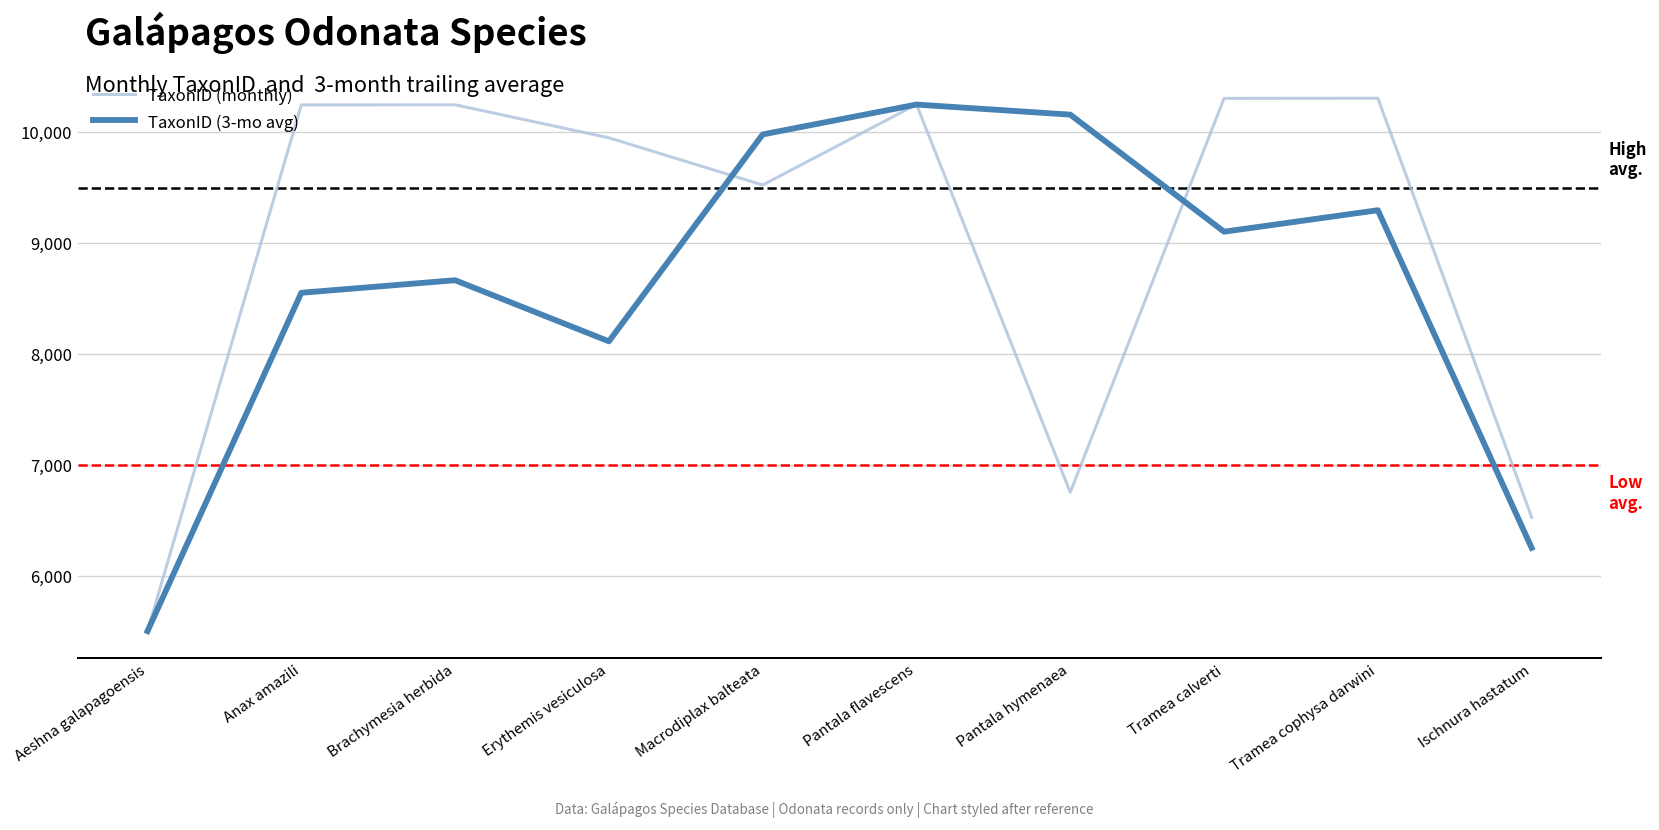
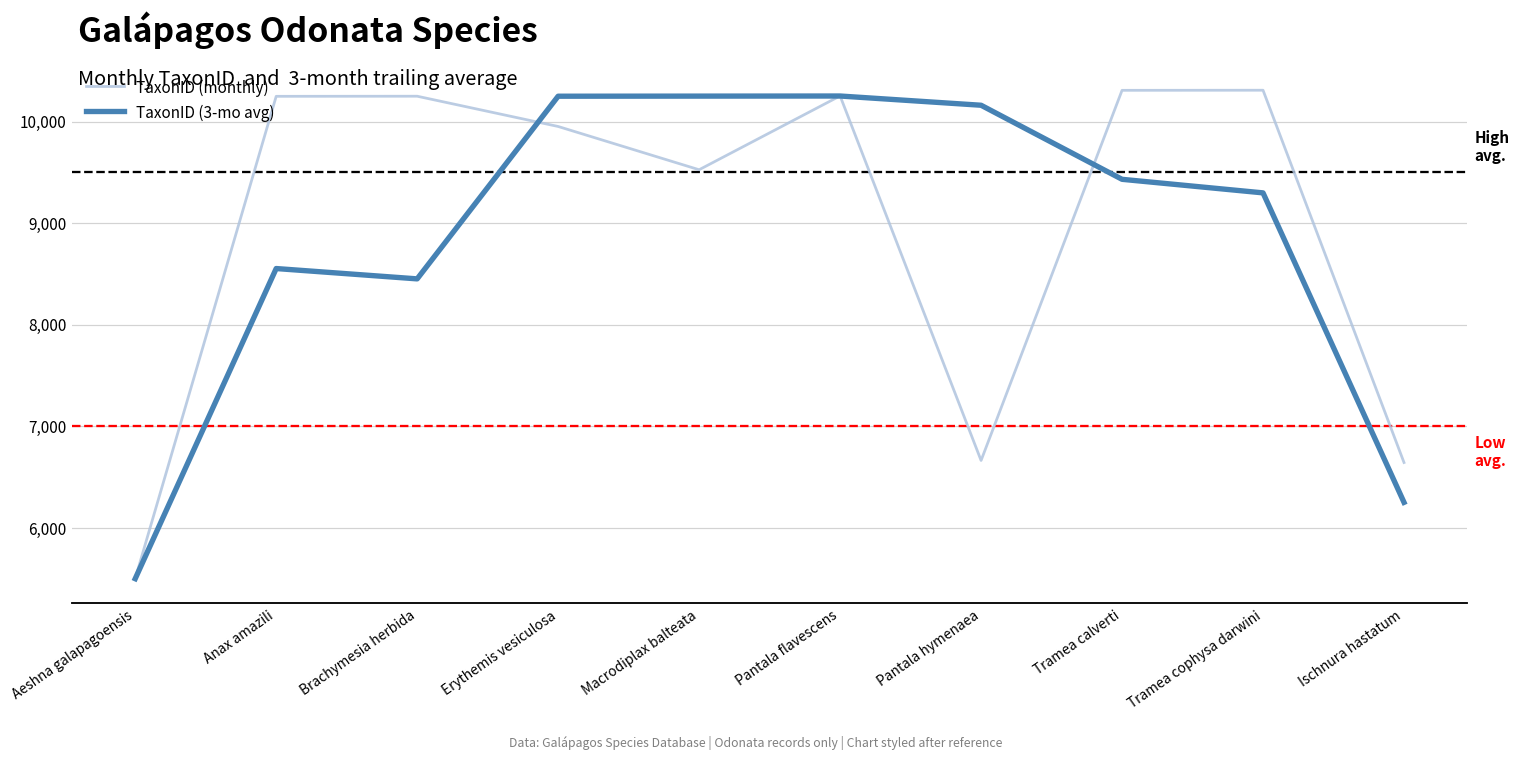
TaxonID (3-mo avg), Brachymesia herbida: 8,700 -> 8,500
TaxonID (3-mo avg), Erythemis vesiculosa: 8,100 -> 10,300
TaxonID (3-mo avg), Macrodiplax balteata: 10,000 -> 10,300
TaxonID (monthly), Pantala hymenaea: 6,800 -> 6,700
TaxonID (3-mo avg), Tramea calverti: 9,100 -> 9,400
TaxonID (monthly), Ischnura hastatum: 6,500 -> 6,600
